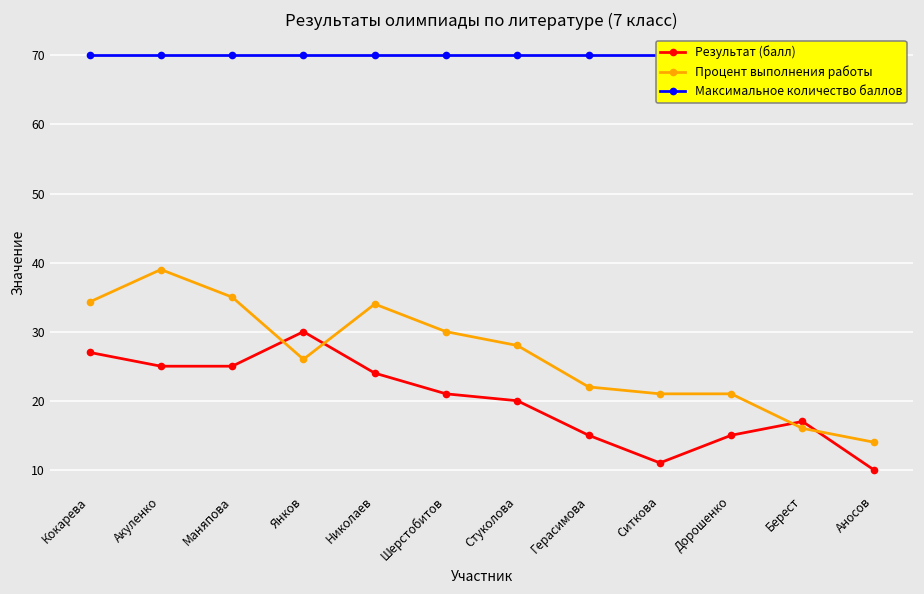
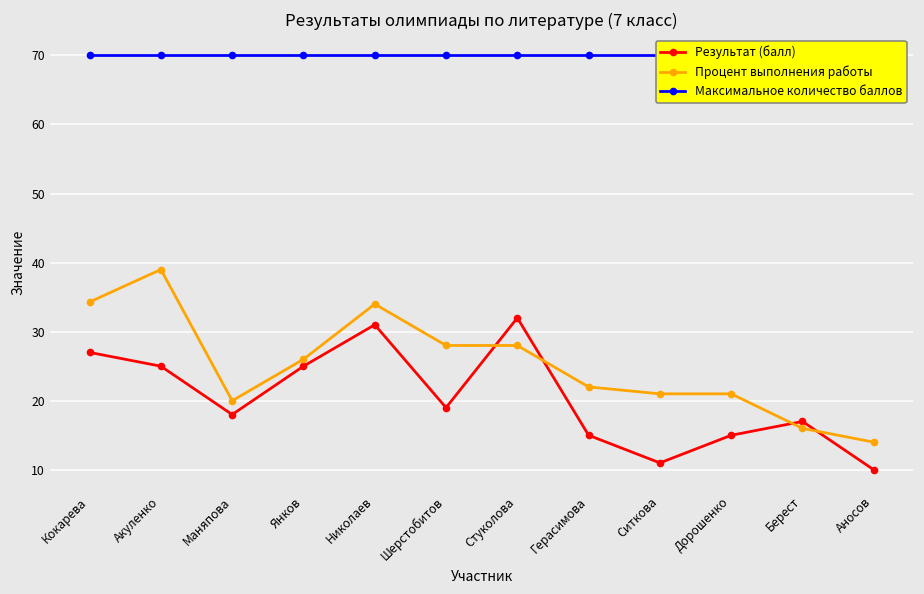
Результат (балл), Маняпова: 25 -> 18
Процент выполнения работы, Маняпова: 35 -> 20
Результат (балл), Янков: 30 -> 25
Результат (балл), Николаев: 24 -> 31
Результат (балл), Шерстобитов: 21 -> 19
Процент выполнения работы, Шерстобитов: 30 -> 28
Результат (балл), Стуколова: 20 -> 32
